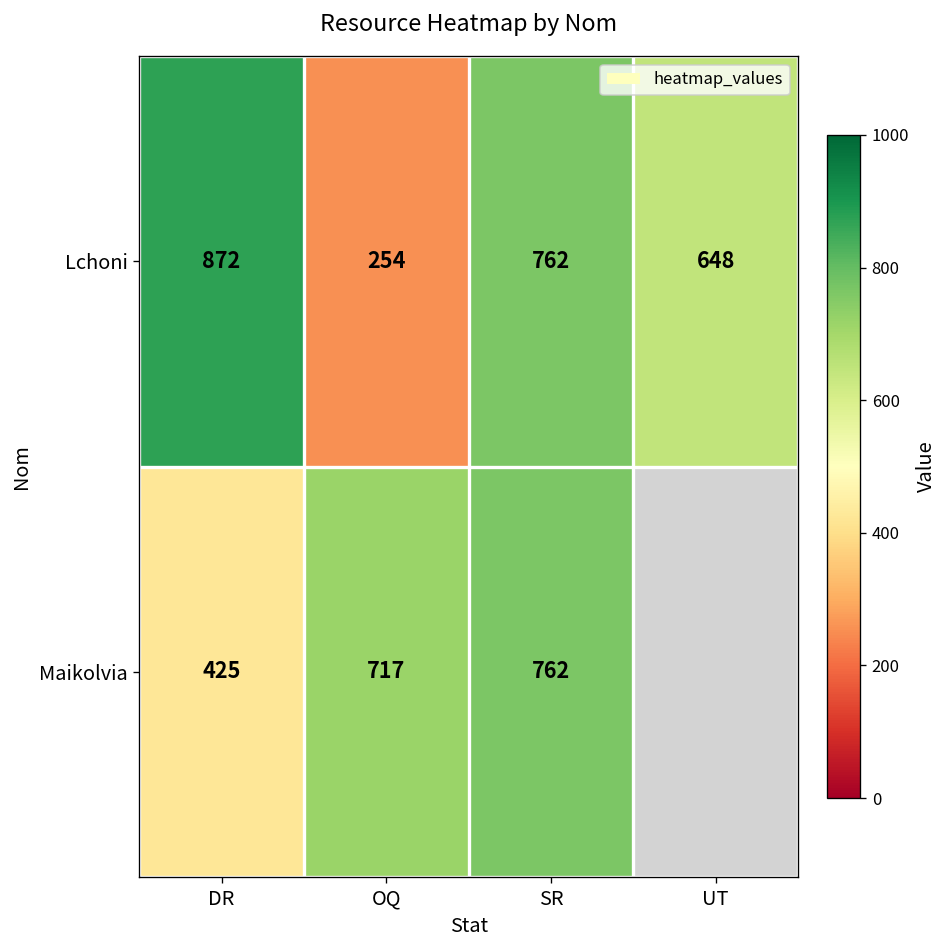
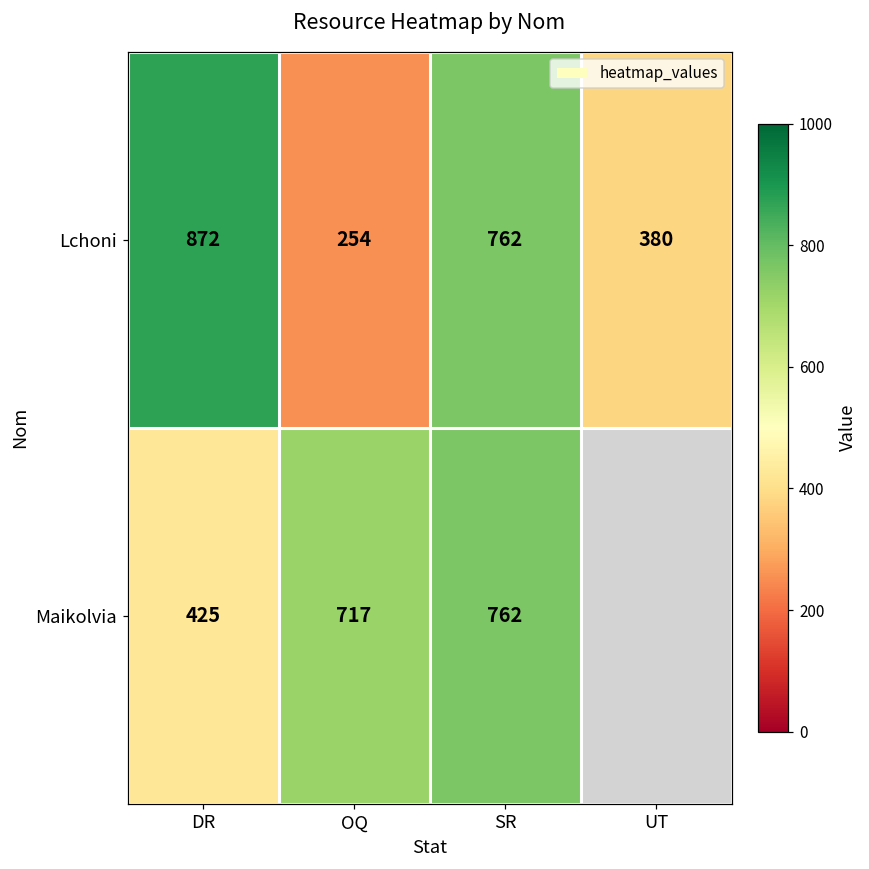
Lchoni, UT: 648 -> 380
